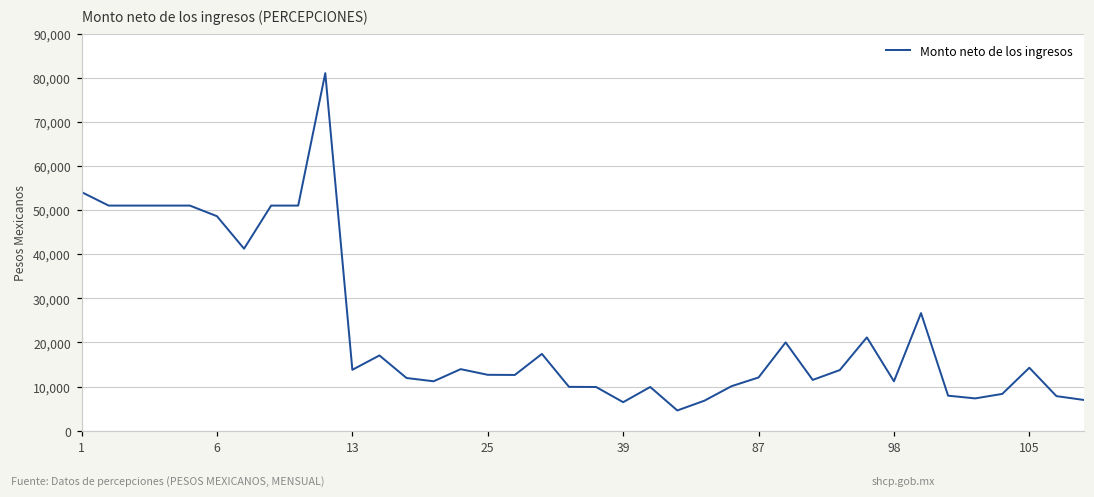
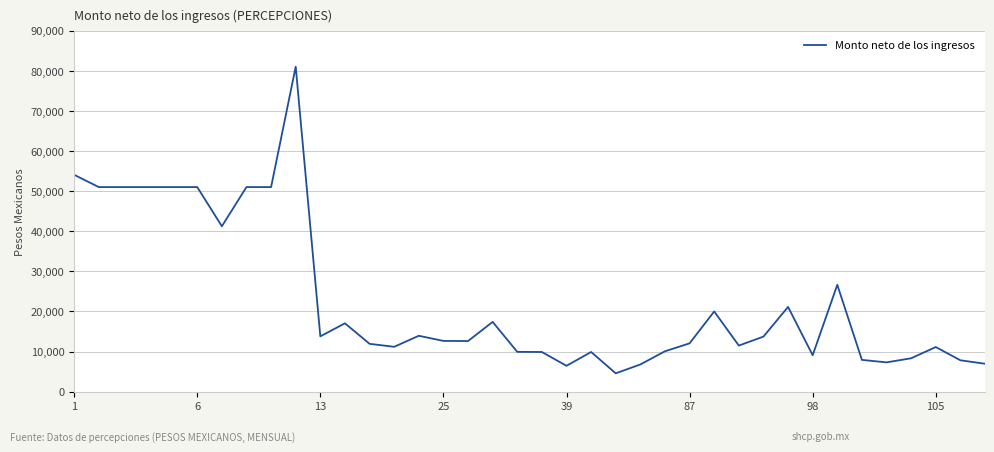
6: 49,000 -> 51,000
98: 11,000 -> 9,000
105: 14,000 -> 11,000
